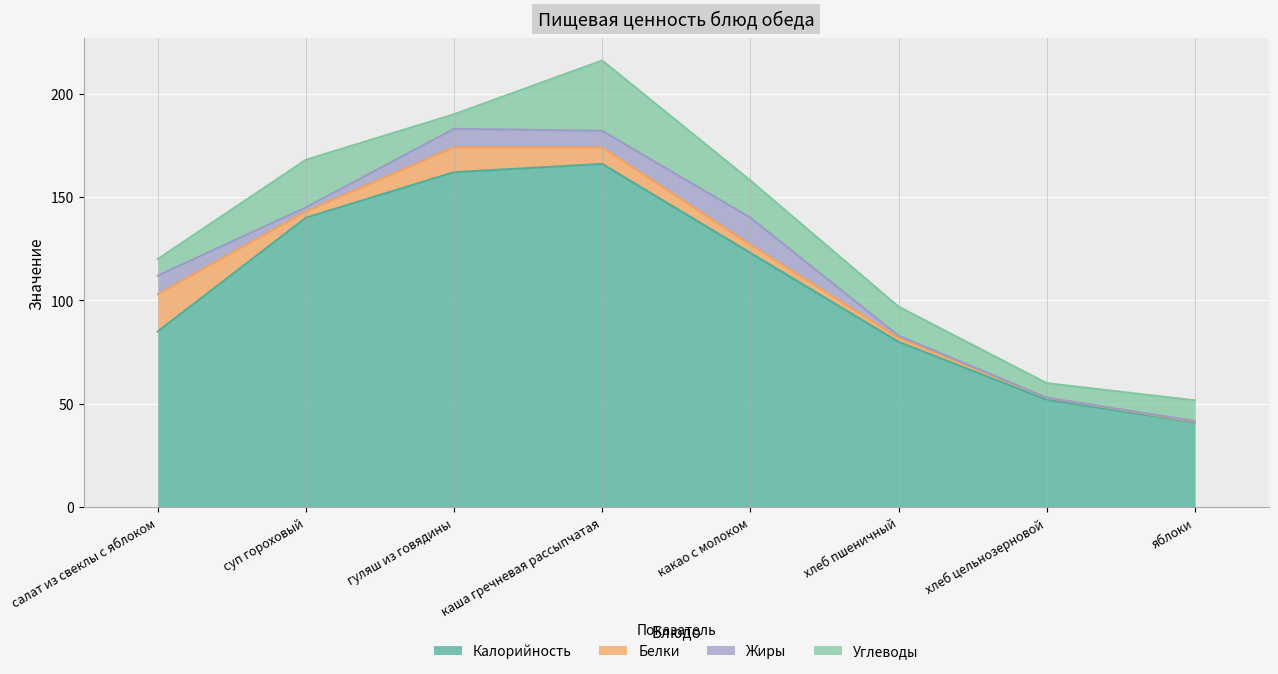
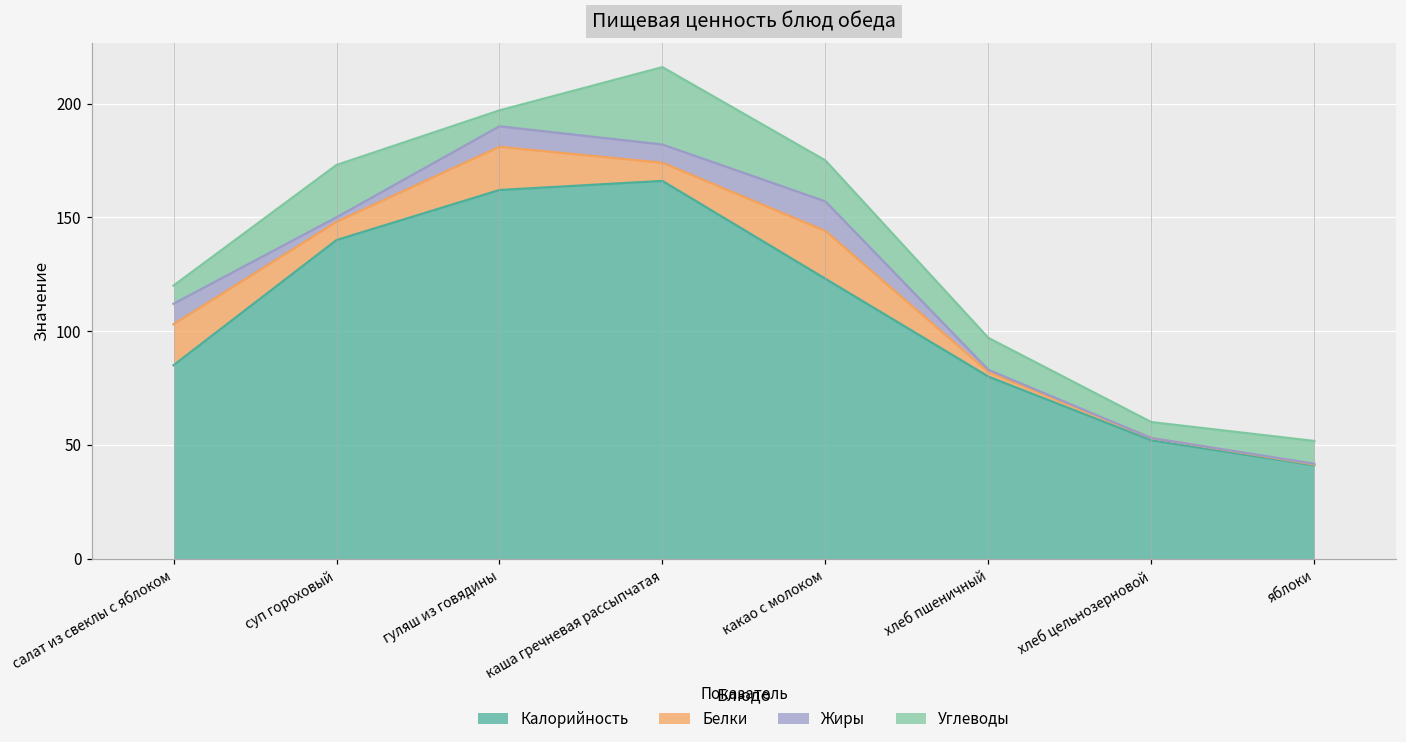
Белки, суп гороховый: 3 -> 8
Белки, гуляш из говядины: 12 -> 19
Белки, какао с молоком: 4 -> 21
